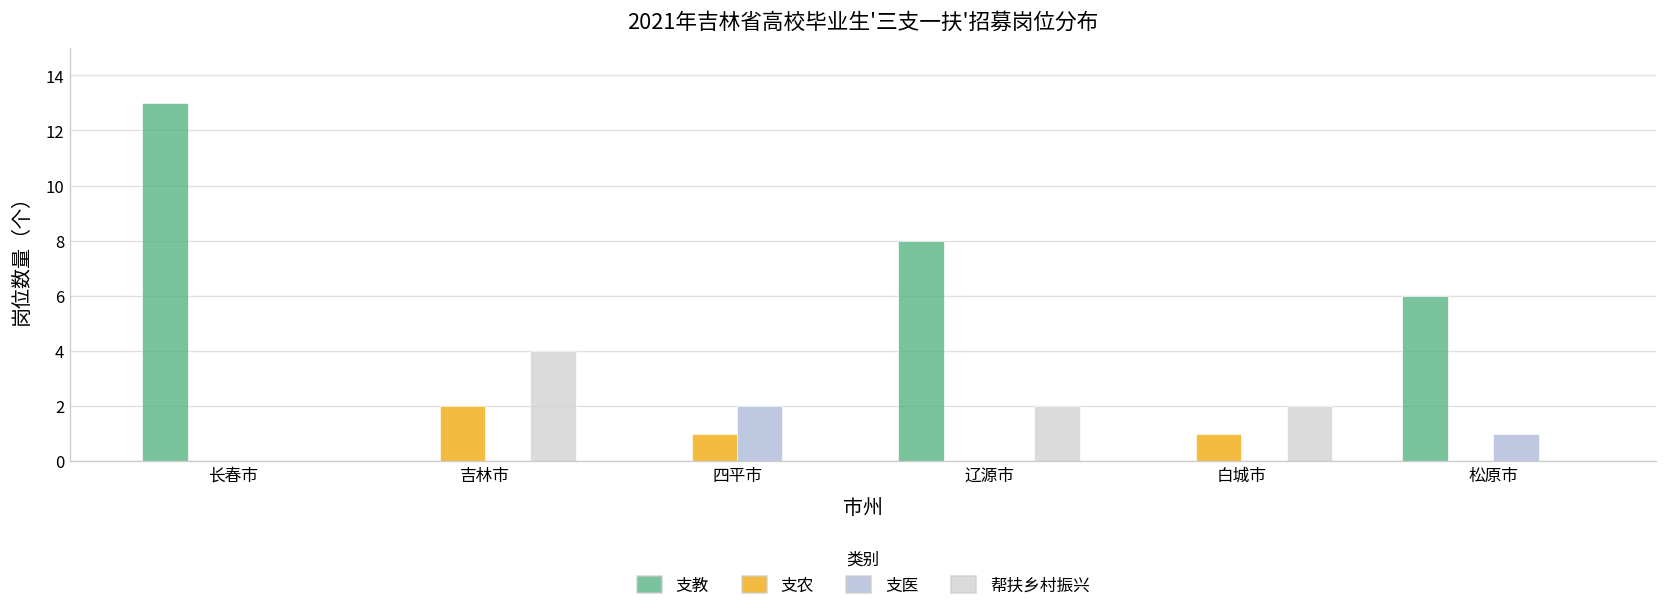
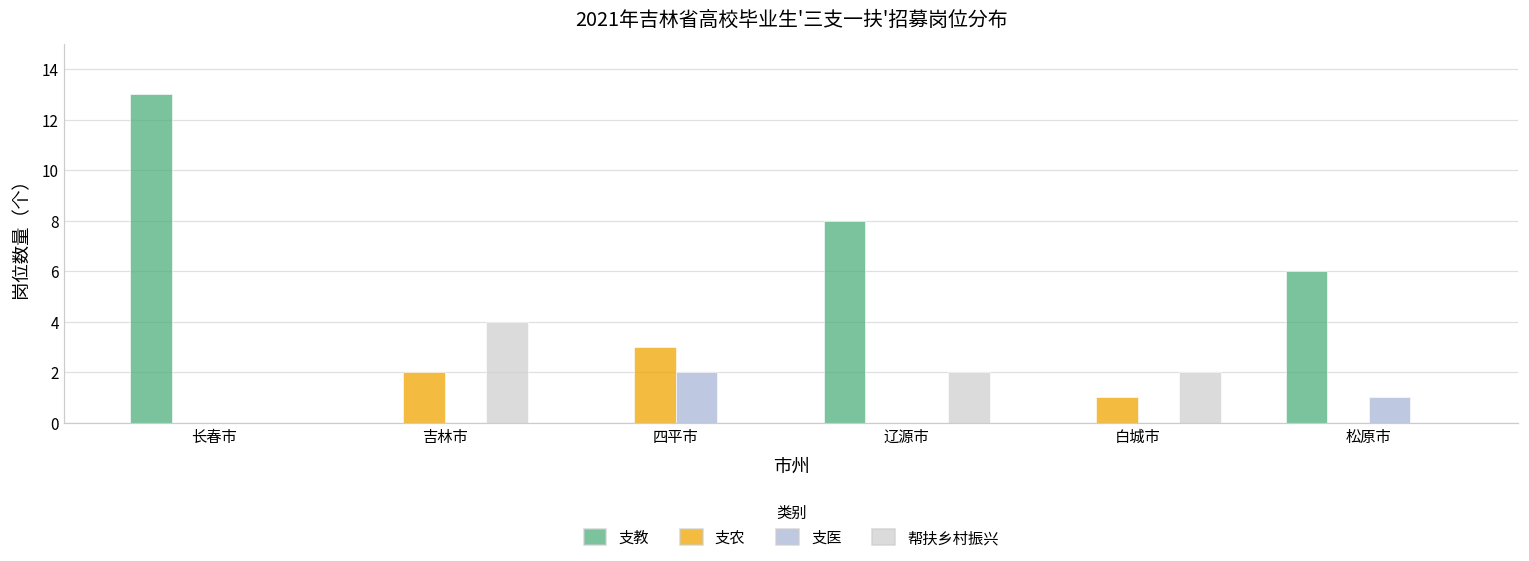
支农, 四平市: 1 -> 3
